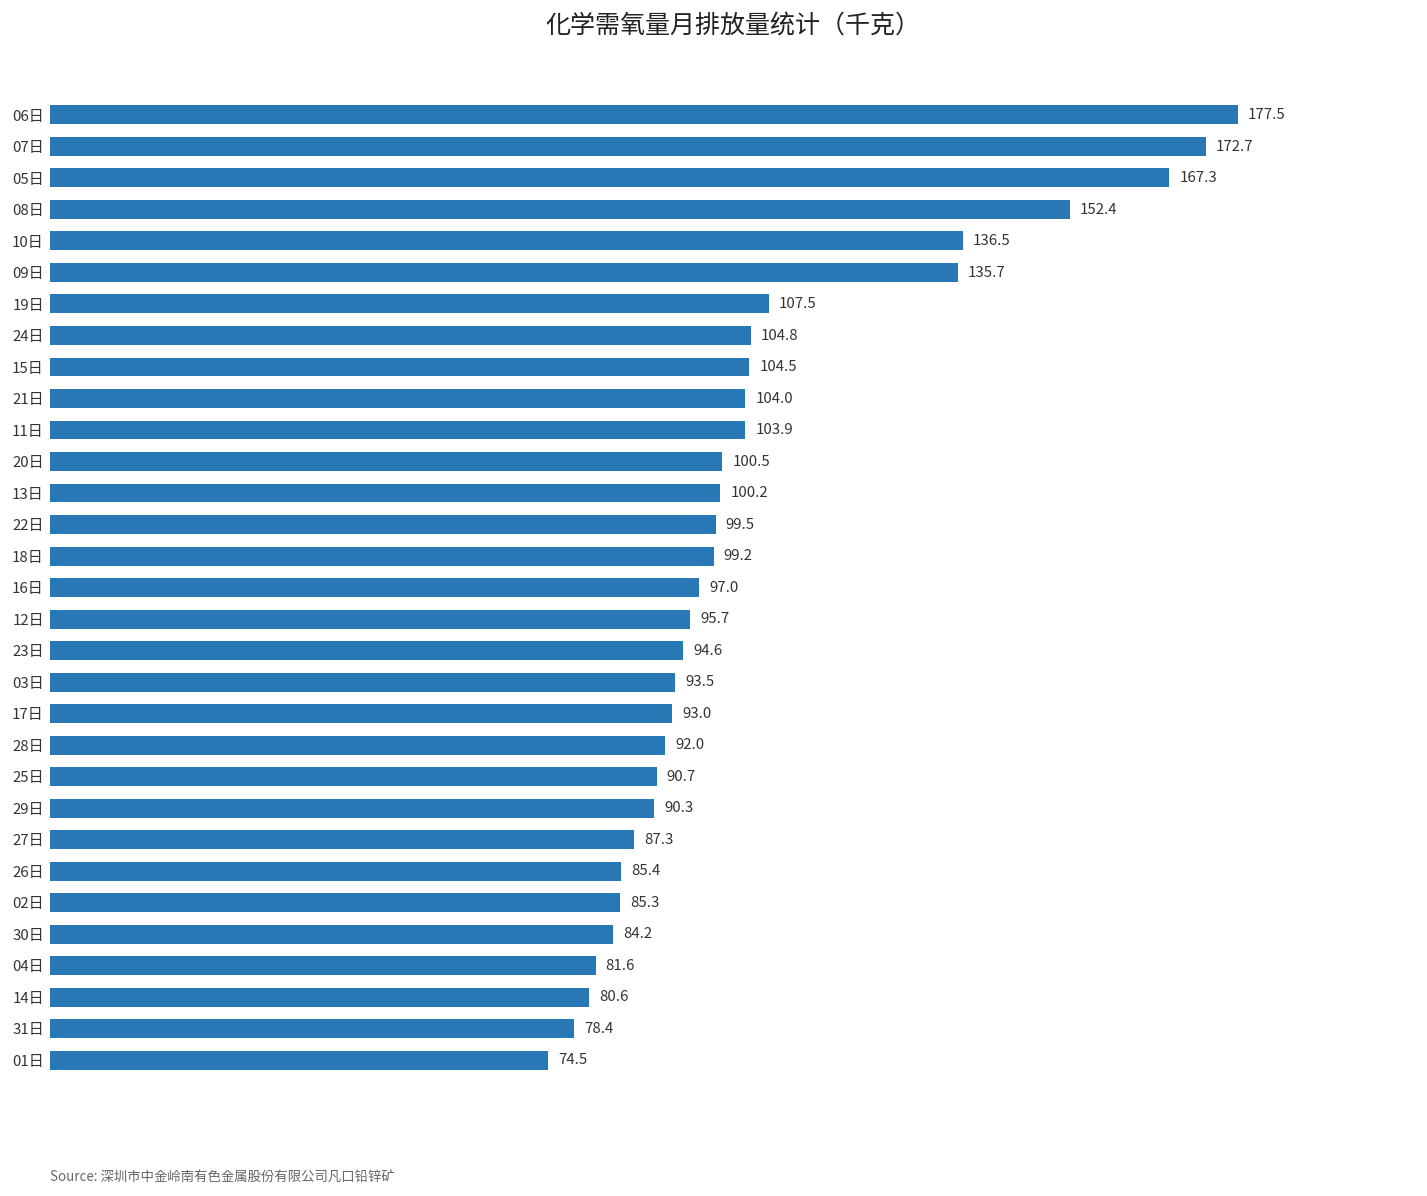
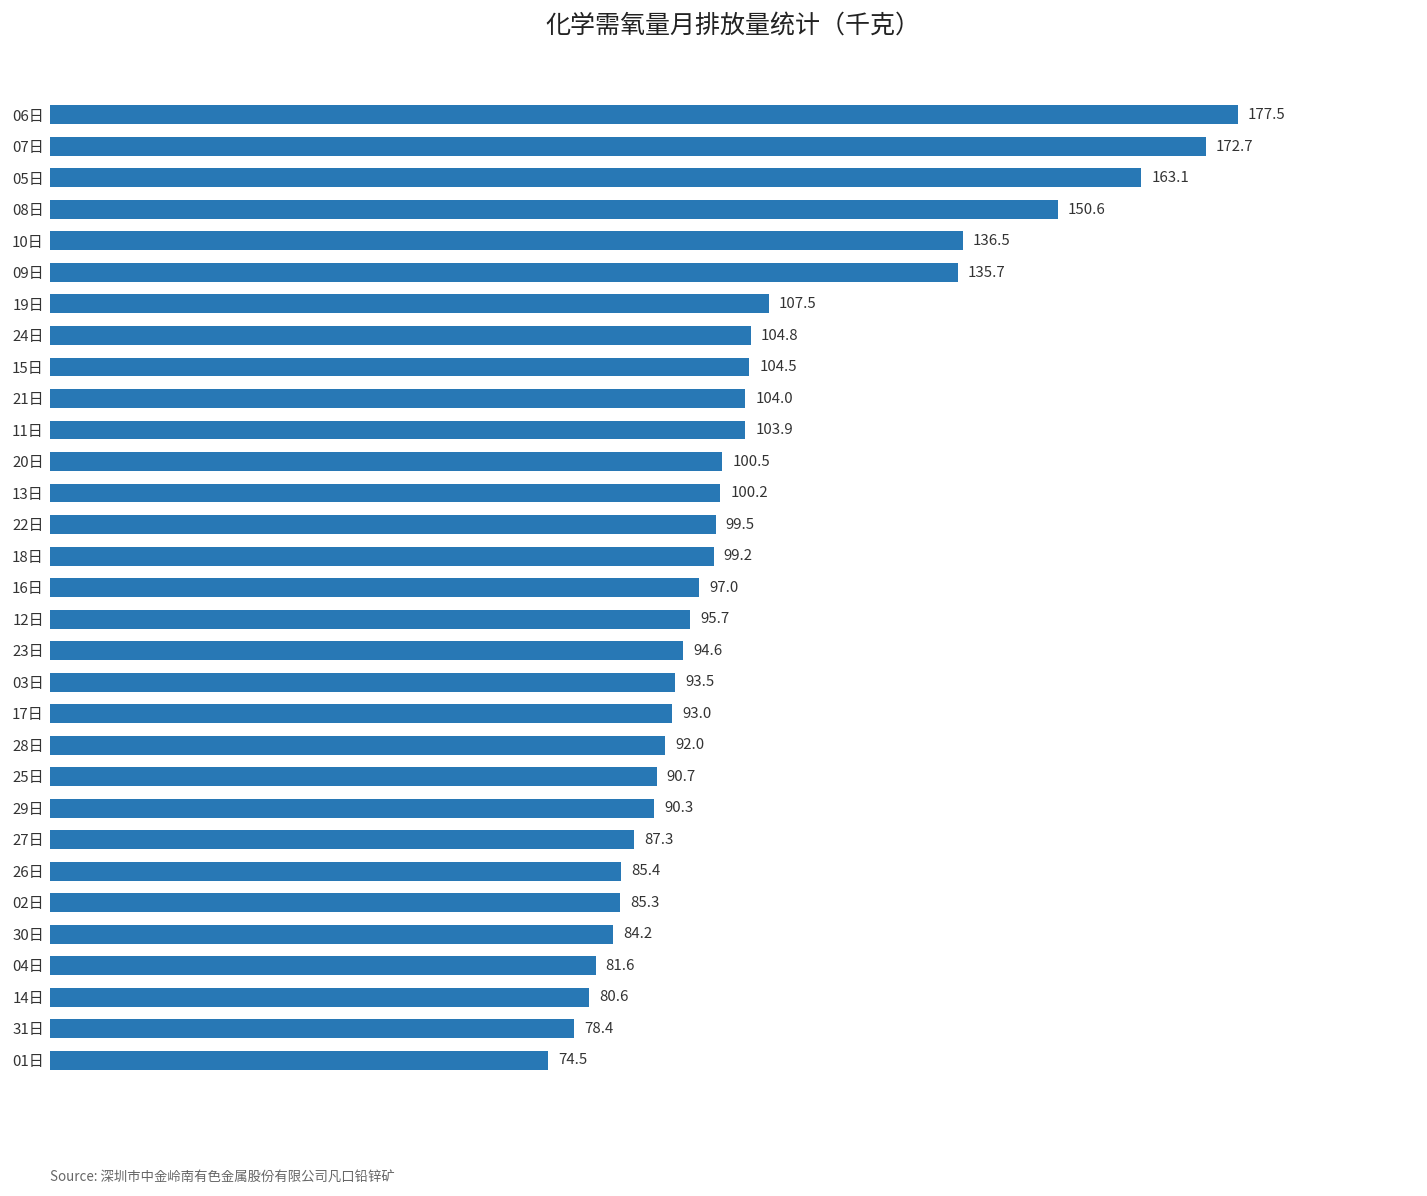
05日: 167.3 -> 163.1
08日: 152.4 -> 150.6
